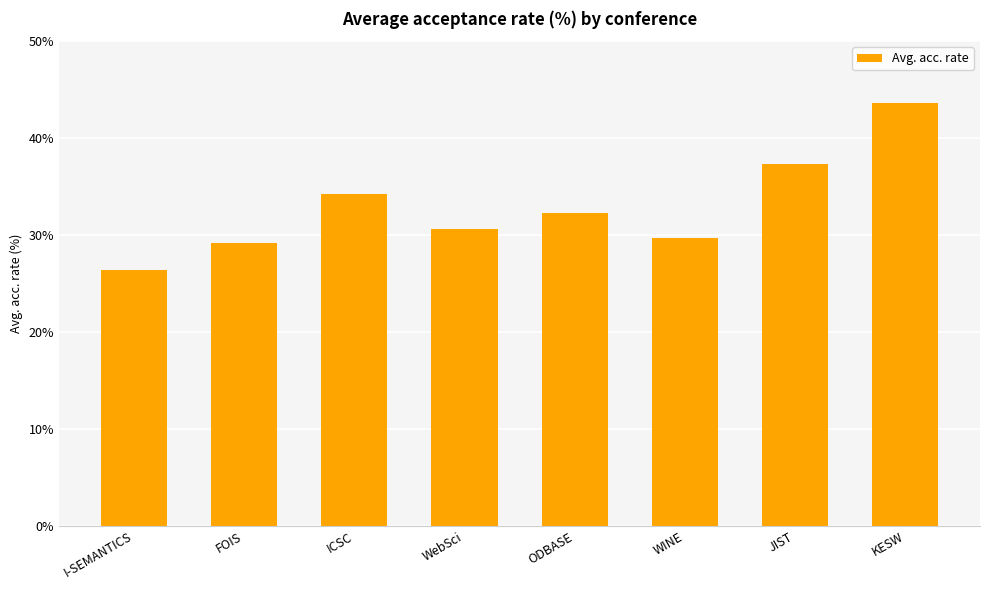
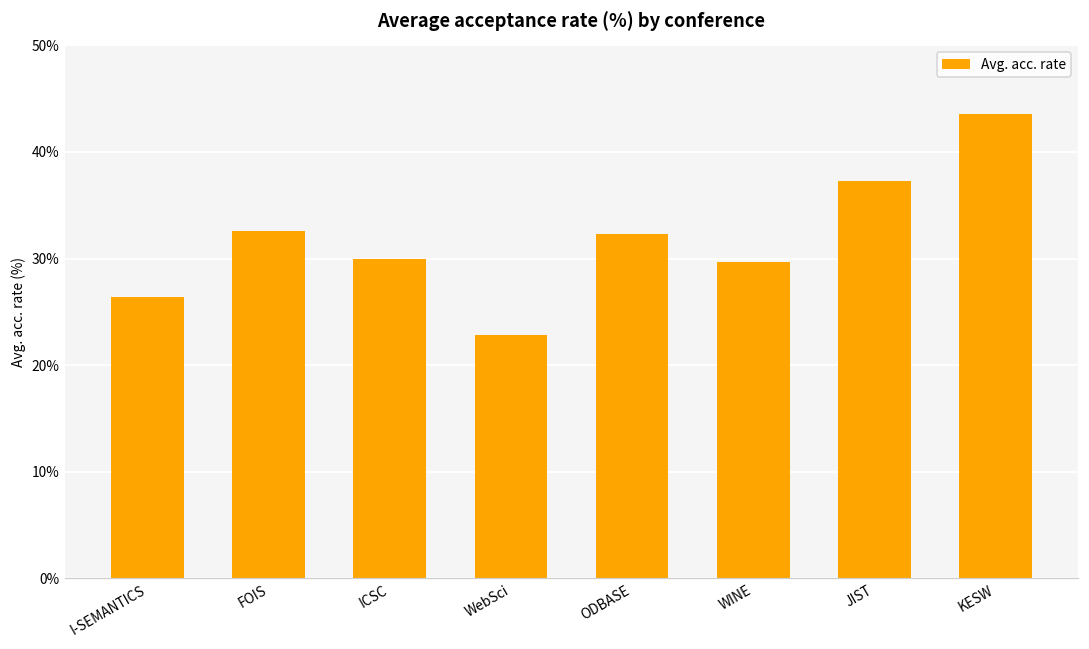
FOIS: 29% -> 33%
ICSC: 34% -> 30%
WebSci: 31% -> 23%
